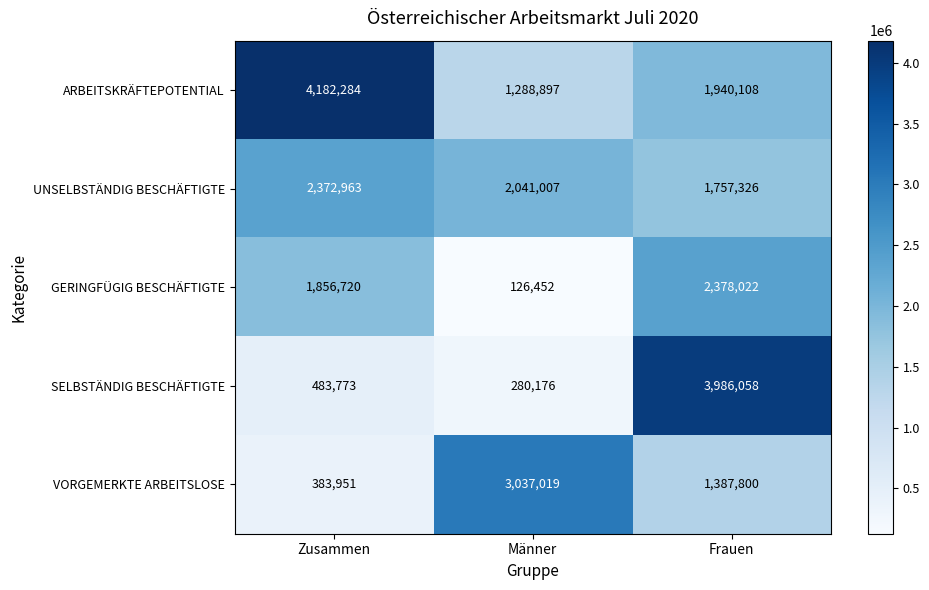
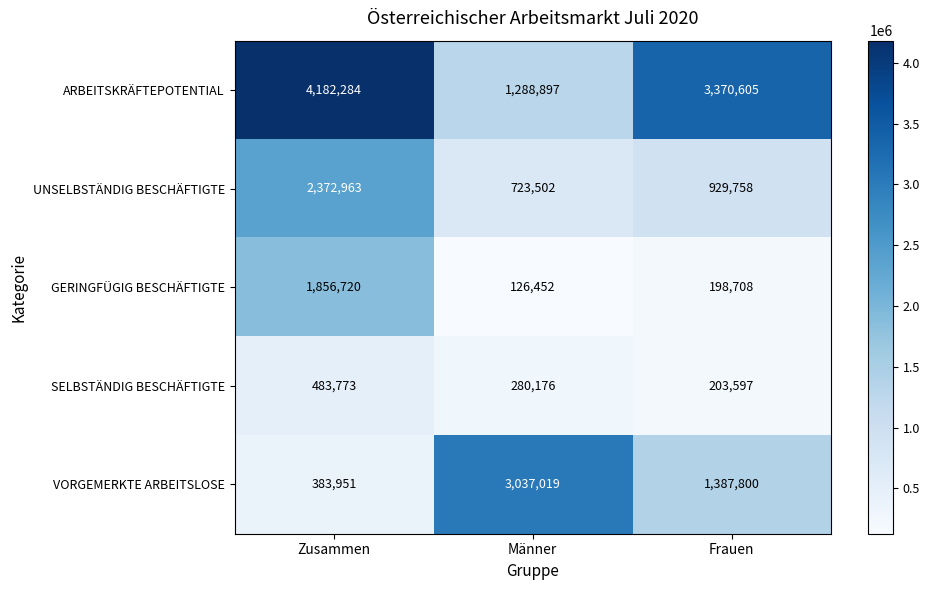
ARBEITSKRÄFTEPOTENTIAL, Frauen: 1,940,108 -> 3,370,605
UNSELBSTÄNDIG BESCHÄFTIGTE, Männer: 2,041,007 -> 723,502
UNSELBSTÄNDIG BESCHÄFTIGTE, Frauen: 1,757,326 -> 929,758
GERINGFÜGIG BESCHÄFTIGTE, Frauen: 2,378,022 -> 198,708
SELBSTÄNDIG BESCHÄFTIGTE, Frauen: 3,986,058 -> 203,597
